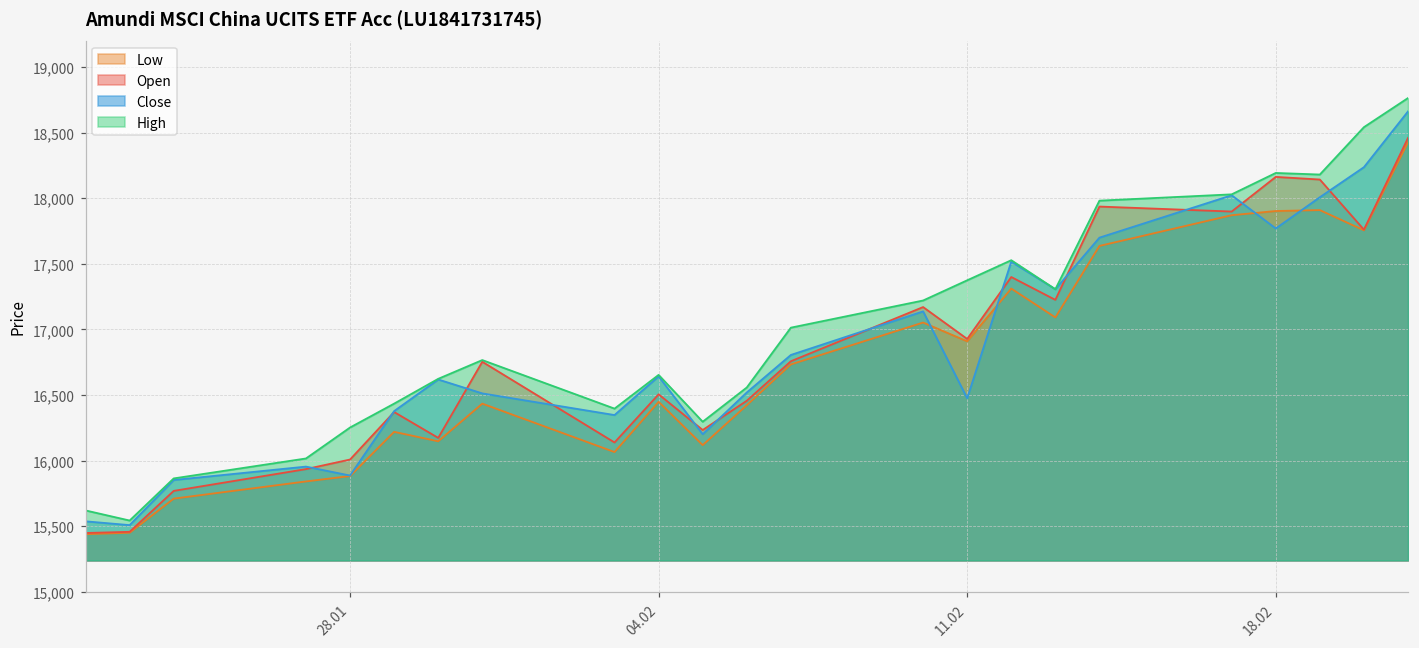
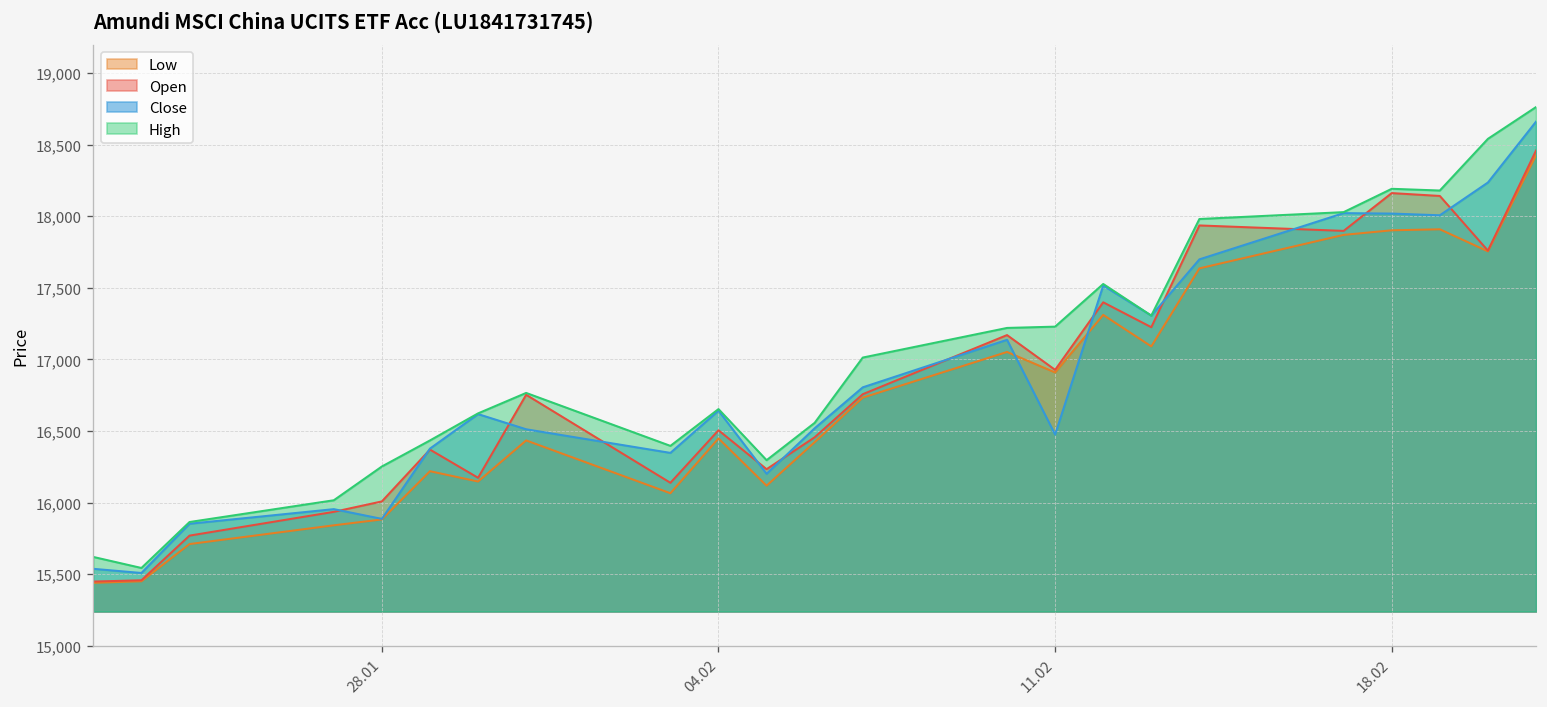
High, 11.02: 17,370 -> 17,230
Close, 18.02: 17,770 -> 18,020
